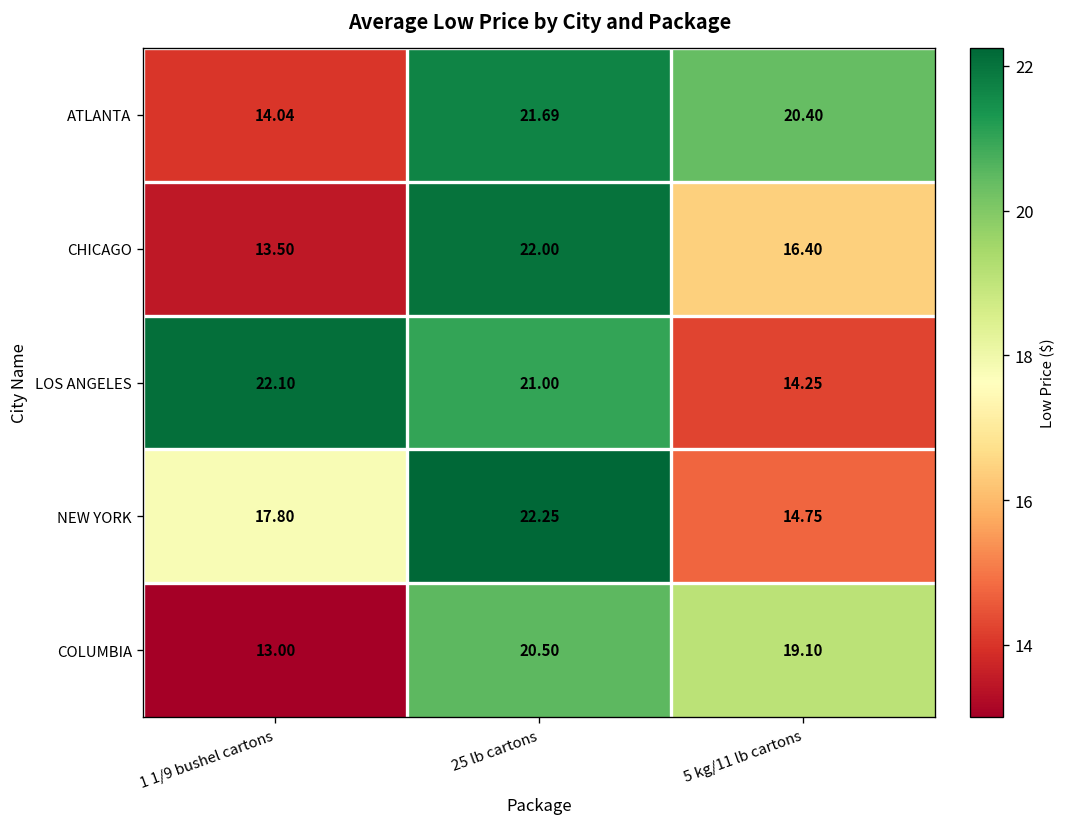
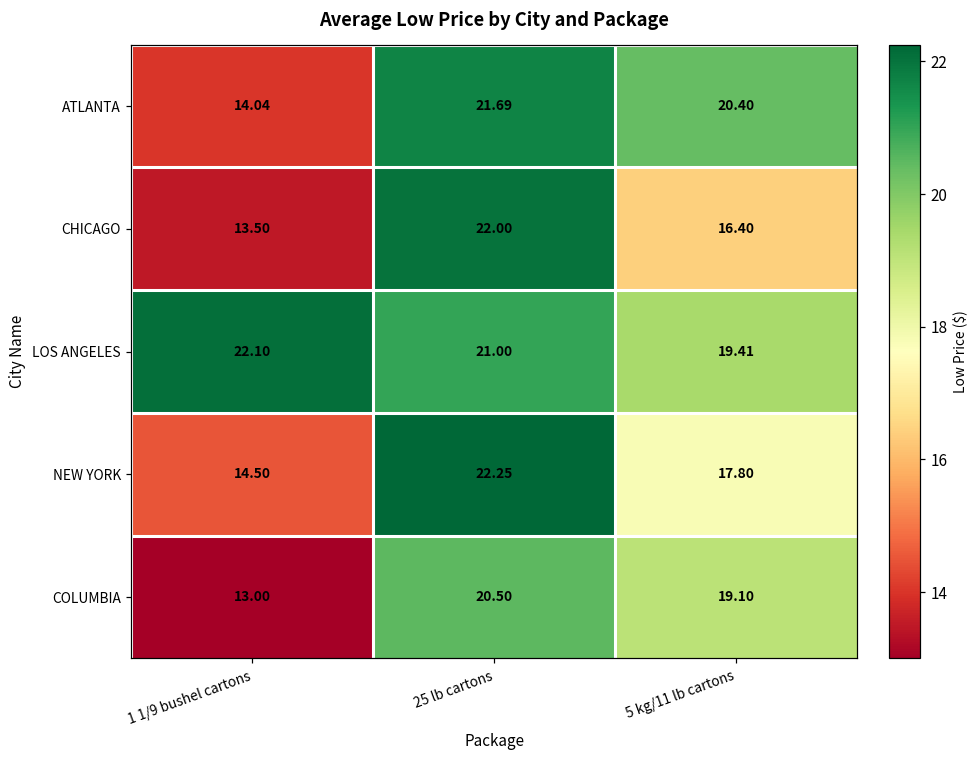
LOS ANGELES, 5 kg/11 lb cartons: 14.25 -> 19.41
NEW YORK, 1 1/9 bushel cartons: 17.80 -> 14.50
NEW YORK, 5 kg/11 lb cartons: 14.75 -> 17.80
